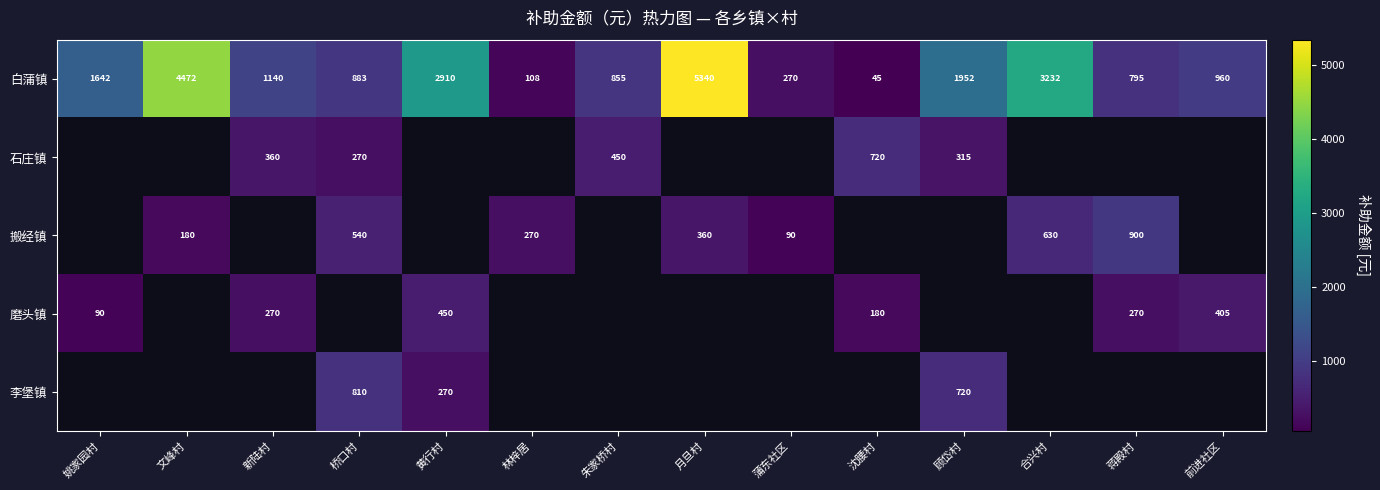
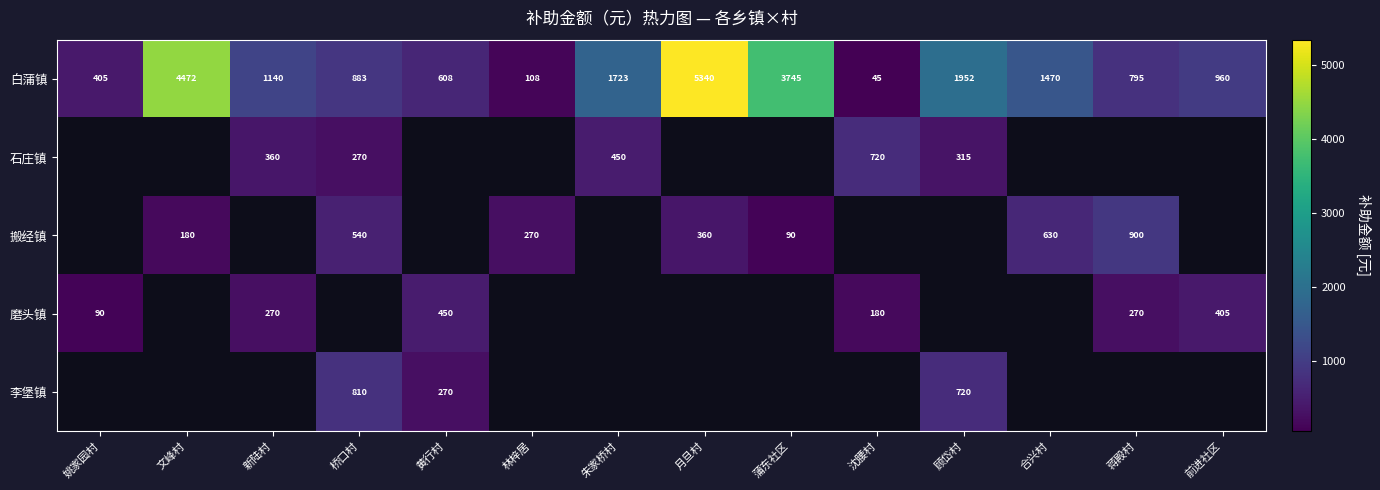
白蒲镇, 姚家园村: 1642 -> 405
白蒲镇, 黄行村: 2910 -> 608
白蒲镇, 朱家桥村: 855 -> 1723
白蒲镇, 蒲东社区: 270 -> 3745
白蒲镇, 合兴村: 3232 -> 1470
